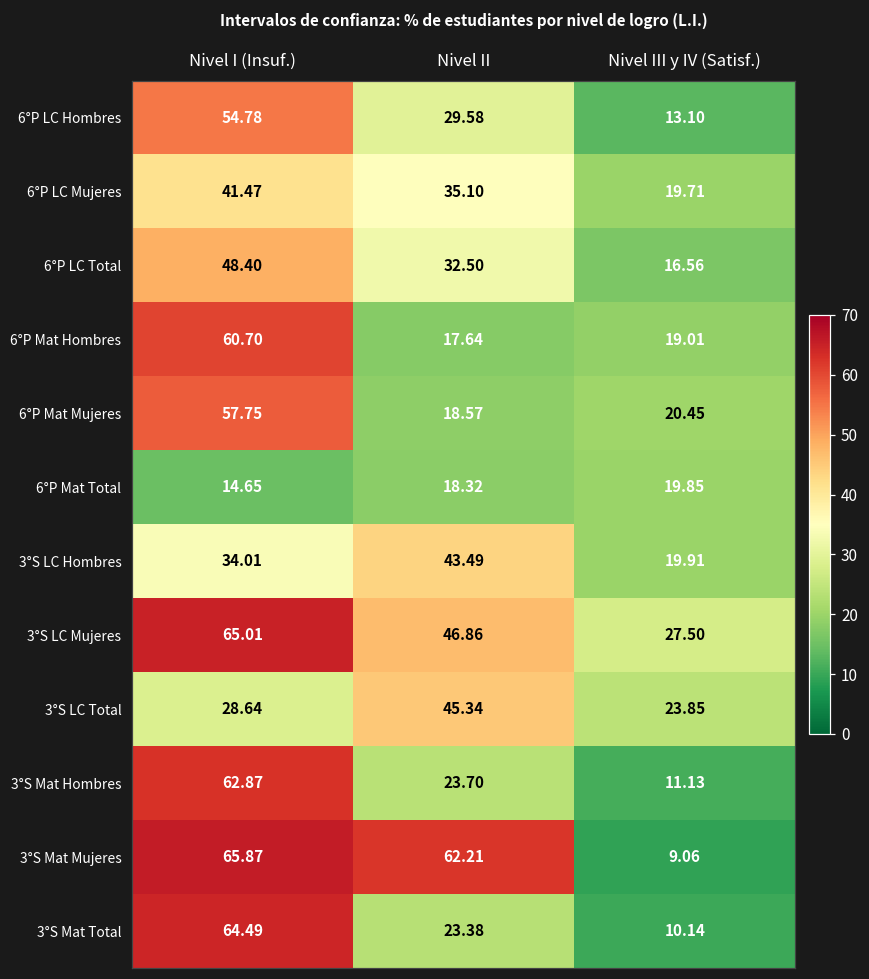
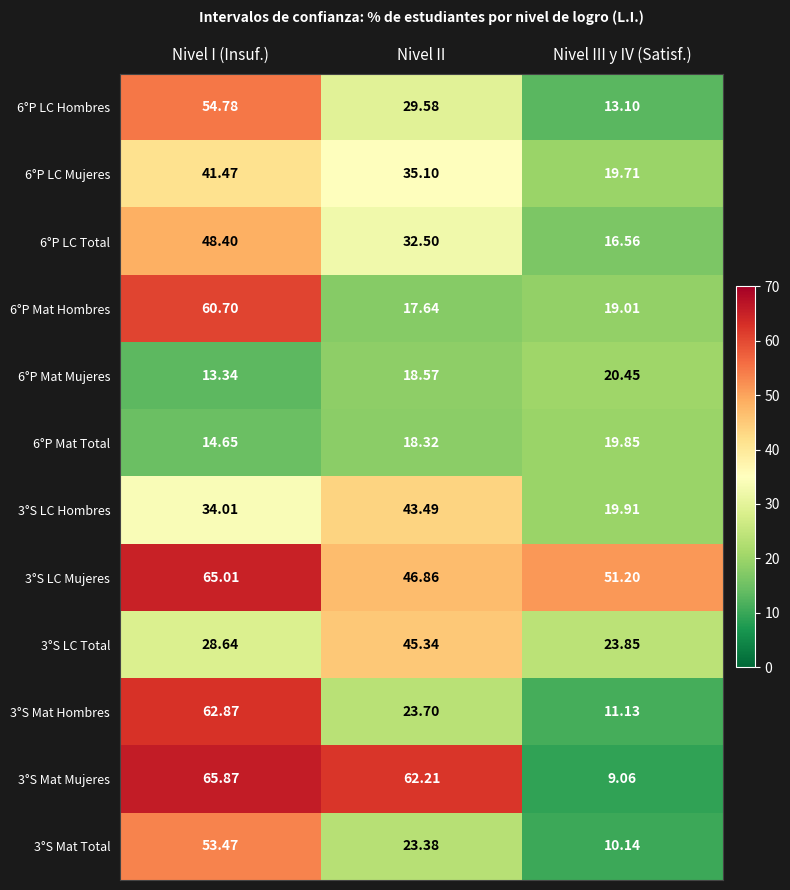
6°P Mat Mujeres, Nivel I (Insuf.): 57.75 -> 13.34
3°S LC Mujeres, Nivel III y IV (Satisf.): 27.50 -> 51.20
3°S Mat Total, Nivel I (Insuf.): 64.49 -> 53.47
